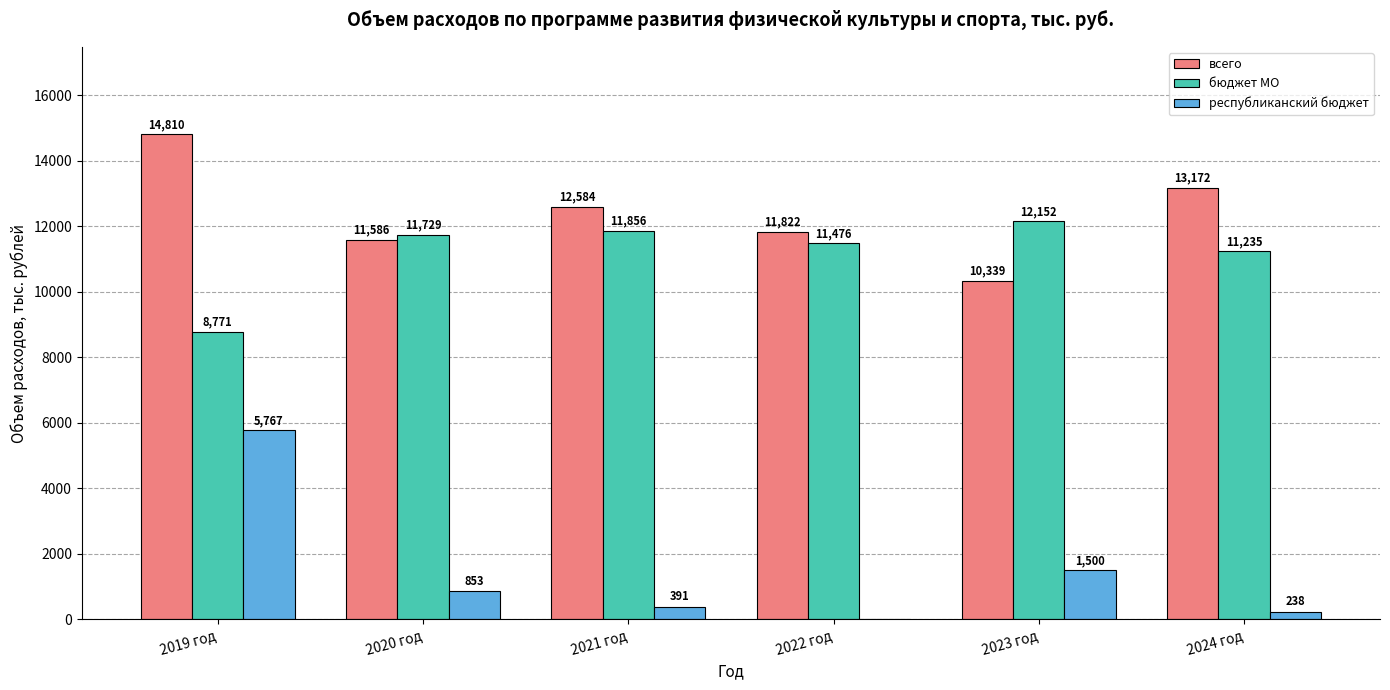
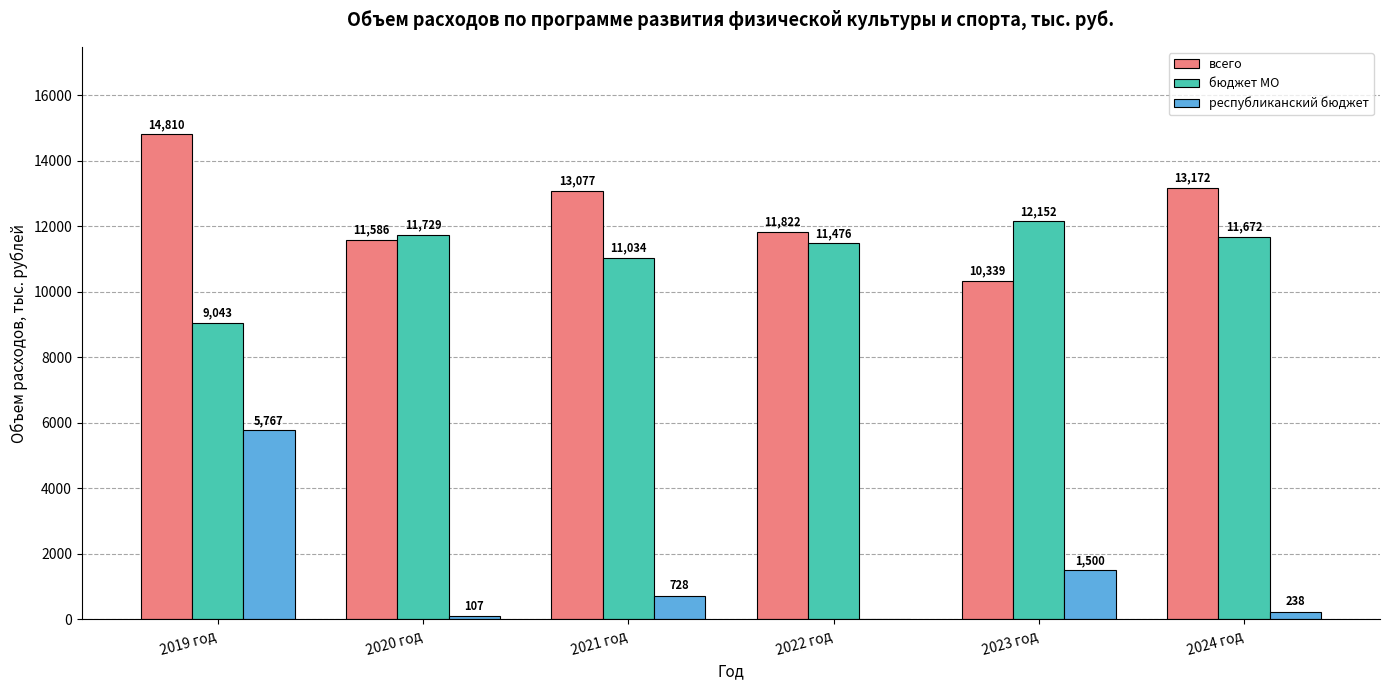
бюджет МО, 2019 год: 8,771 -> 9,043
республиканский бюджет, 2020 год: 853 -> 107
всего, 2021 год: 12,584 -> 13,077
бюджет МО, 2021 год: 11,856 -> 11,034
республиканский бюджет, 2021 год: 391 -> 728
бюджет МО, 2024 год: 11,235 -> 11,672
